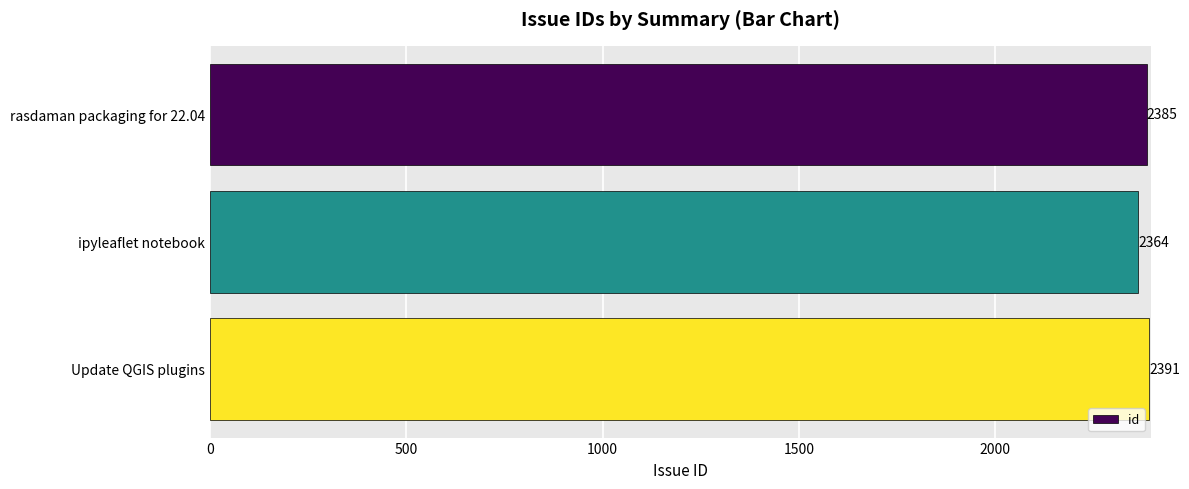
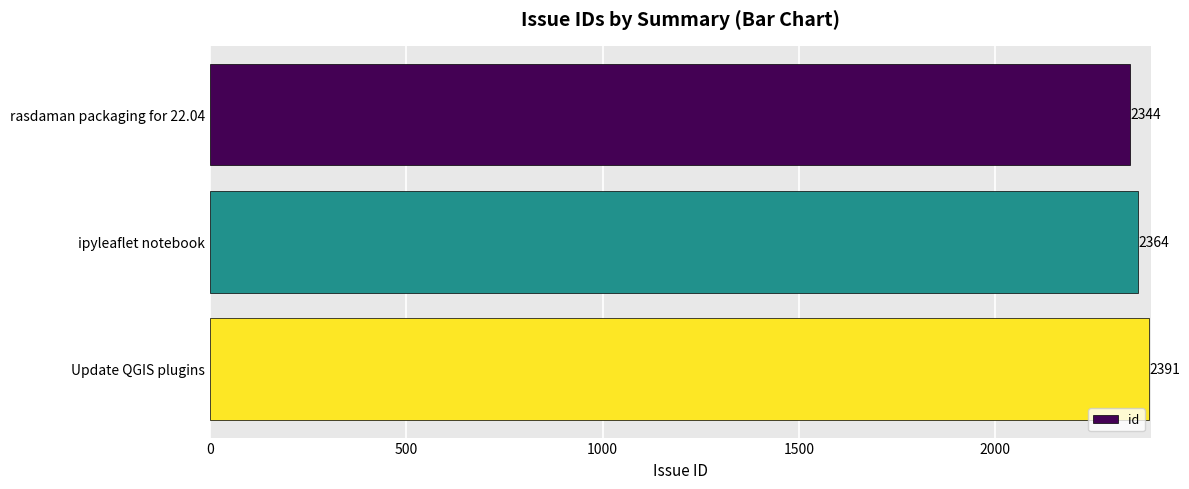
rasdaman packaging for 22.04: 2385 -> 2344
